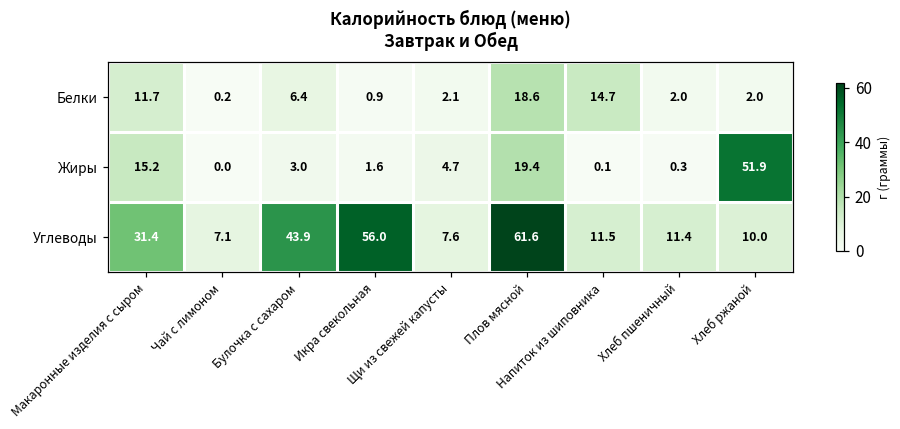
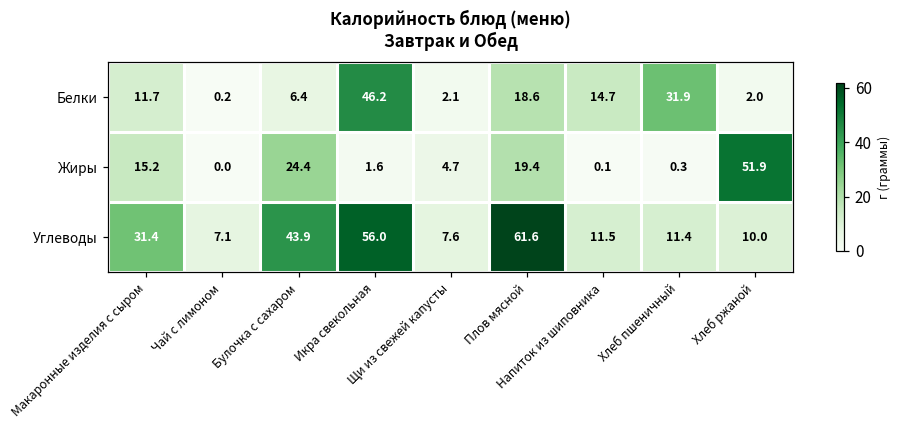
Белки, Икра свекольная: 0.9 -> 46.2
Белки, Хлеб пшеничный: 2.0 -> 31.9
Жиры, Булочка с сахаром: 3.0 -> 24.4
